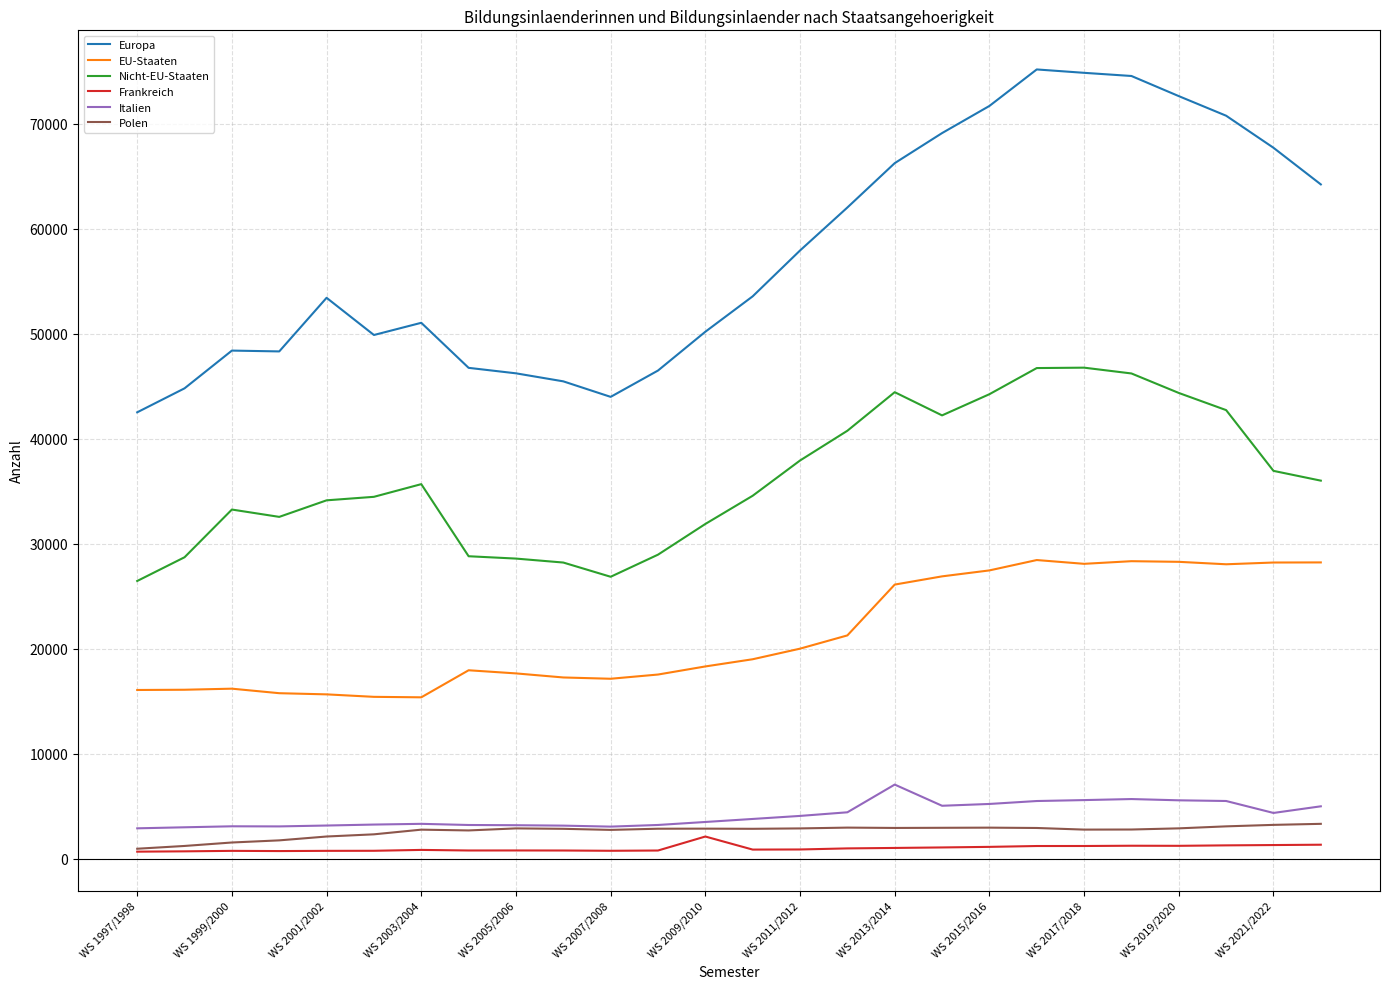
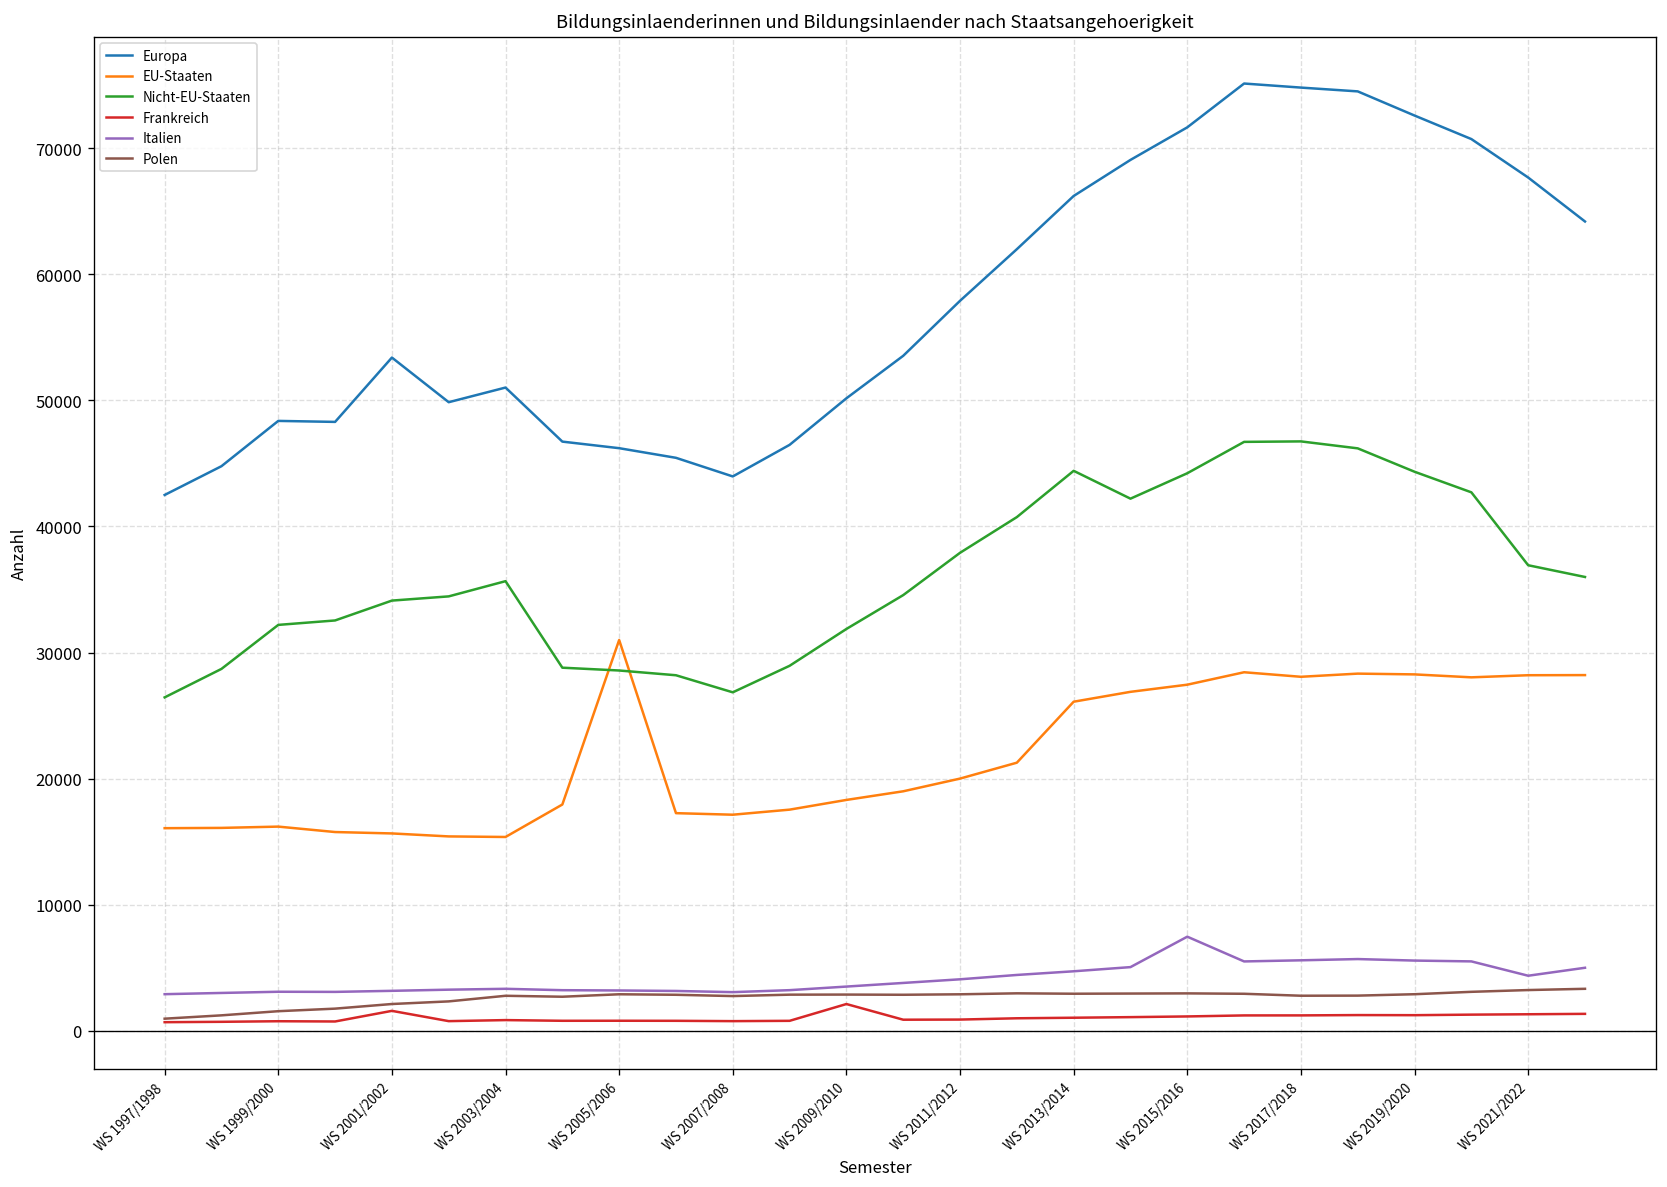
Nicht-EU-Staaten, WS 1999/2000: 33200 -> 32200
Frankreich, WS 2001/2002: 700 -> 1600
EU-Staaten, WS 2005/2006: 17600 -> 31000
Italien, WS 2013/2014: 7100 -> 4700
Italien, WS 2015/2016: 5200 -> 7500
